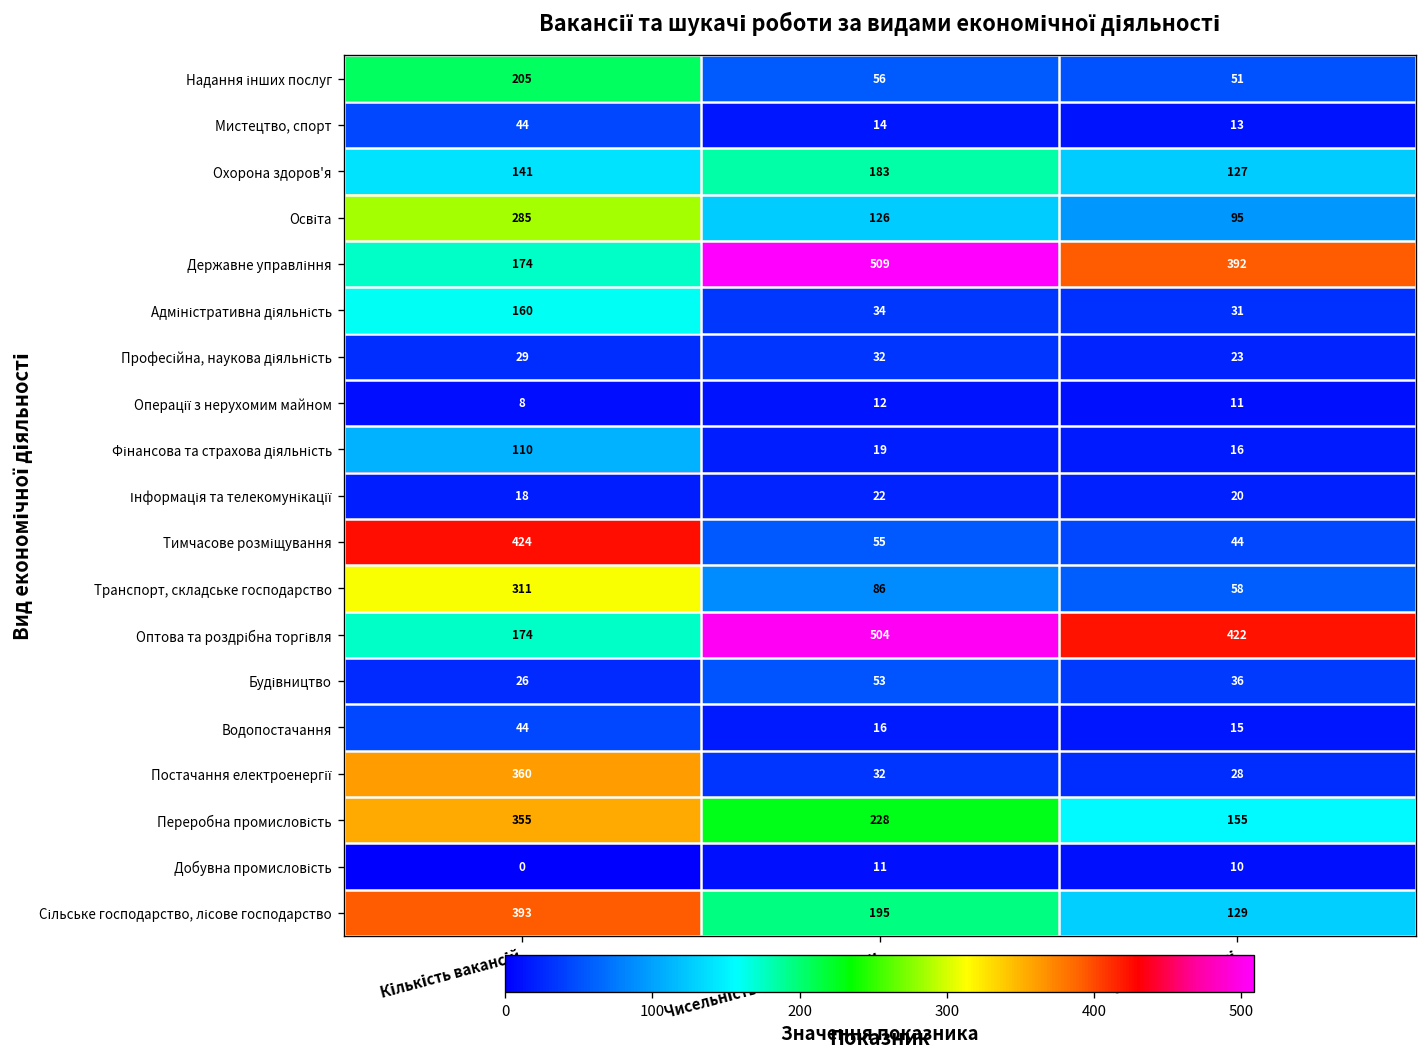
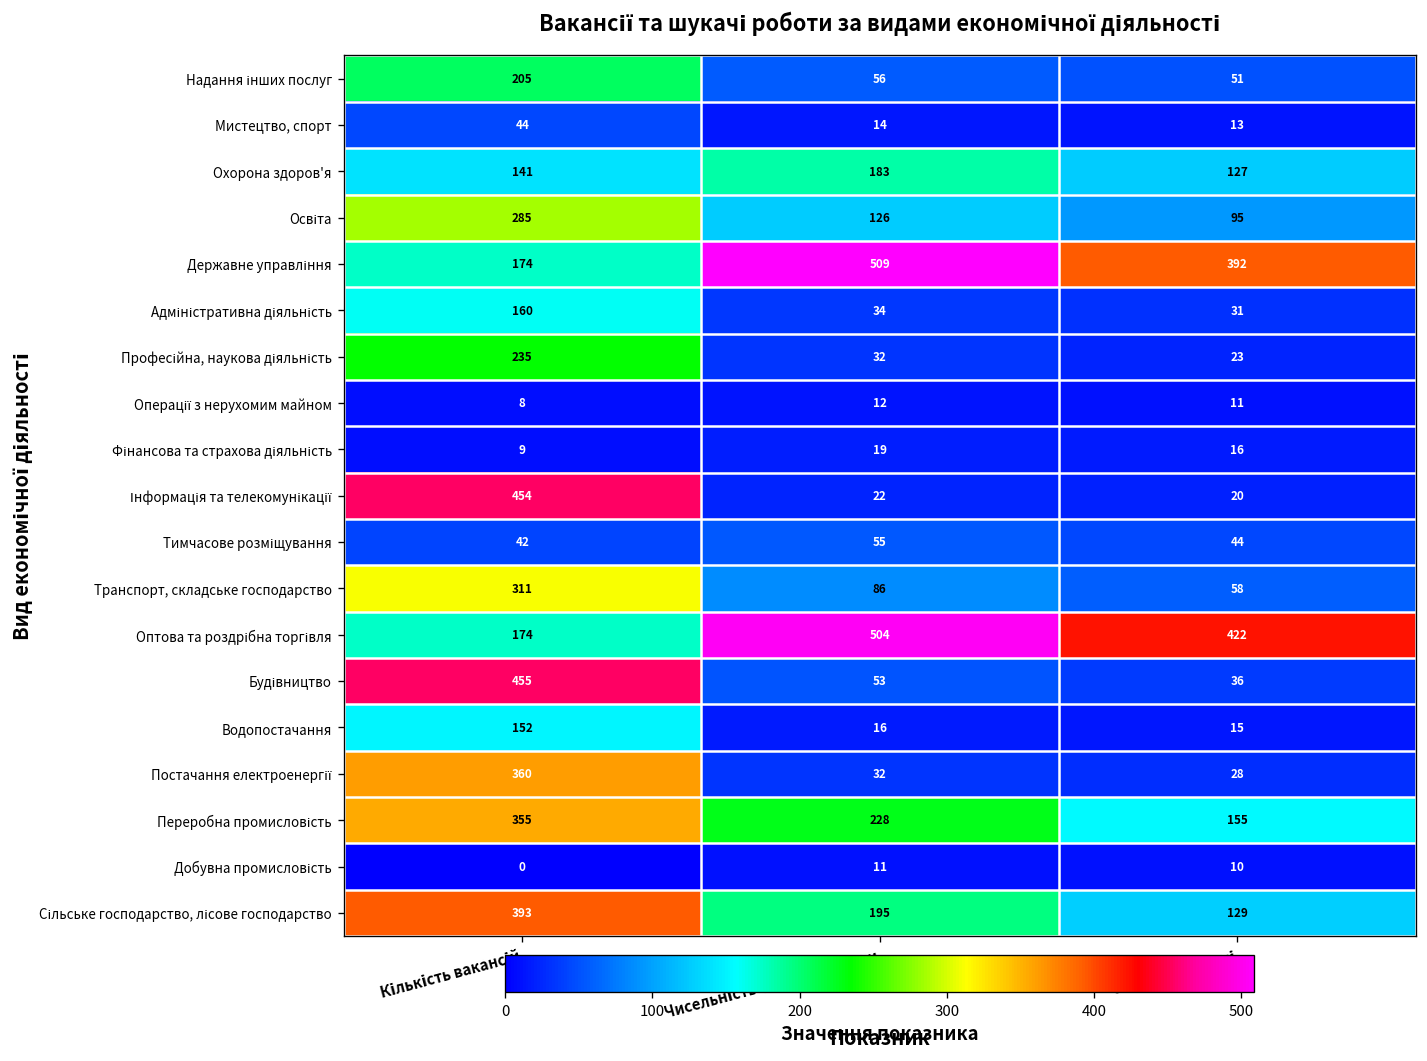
Професійна, наукова діяльність, Кількість вакансій: 29 -> 235
Фінансова та страхова діяльність, Кількість вакансій: 110 -> 9
Інформація та телекомунікації, Кількість вакансій: 18 -> 454
Тимчасове розміщування, Кількість вакансій: 424 -> 42
Будівництво, Кількість вакансій: 26 -> 455
Водопостачання, Кількість вакансій: 44 -> 152
